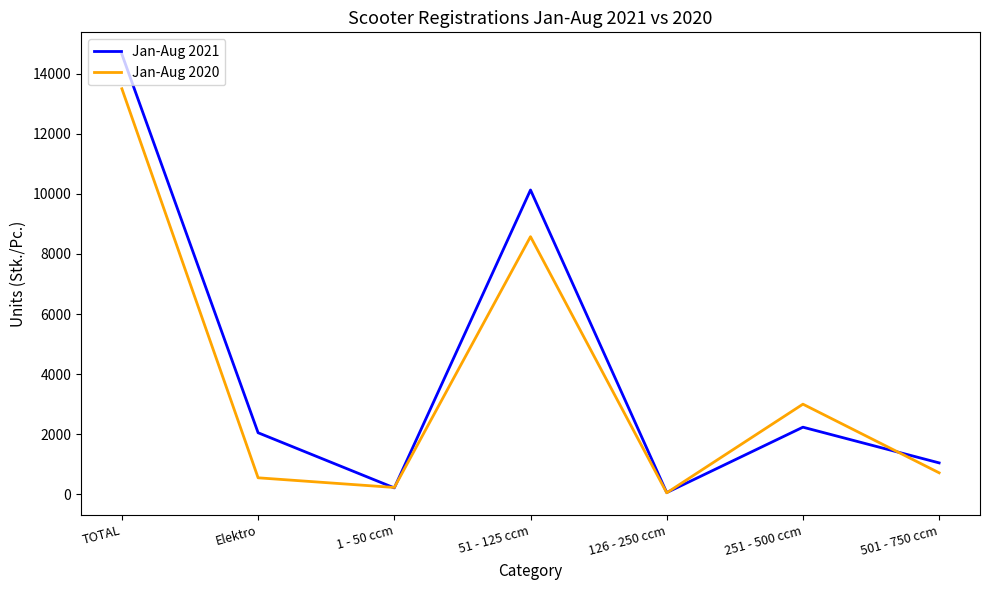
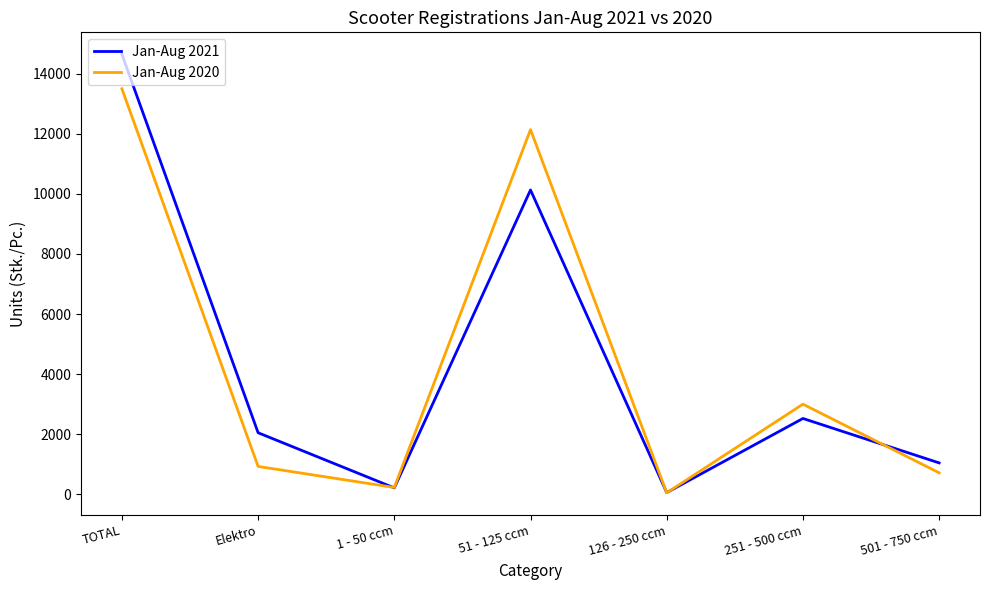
Jan-Aug 2020, Elektro: 600 -> 900
Jan-Aug 2020, 51 - 125 ccm: 8600 -> 12100
Jan-Aug 2021, 251 - 500 ccm: 2200 -> 2500
